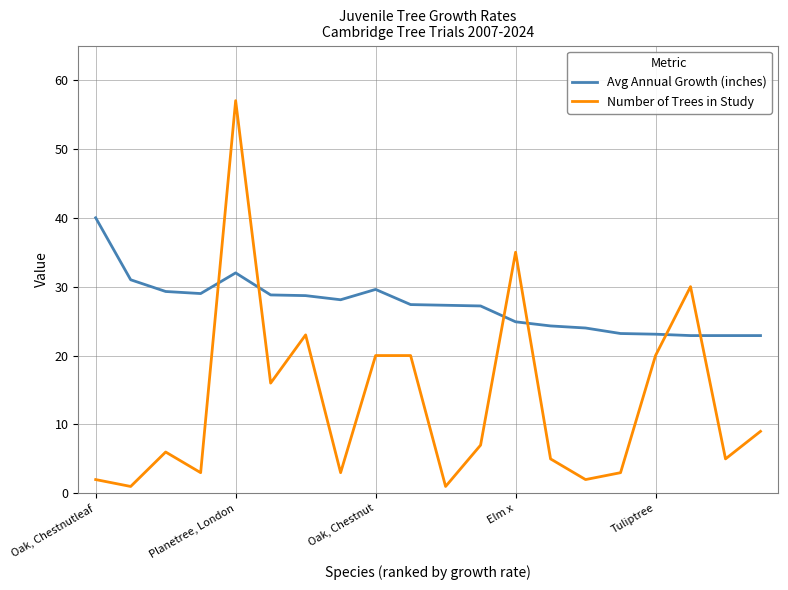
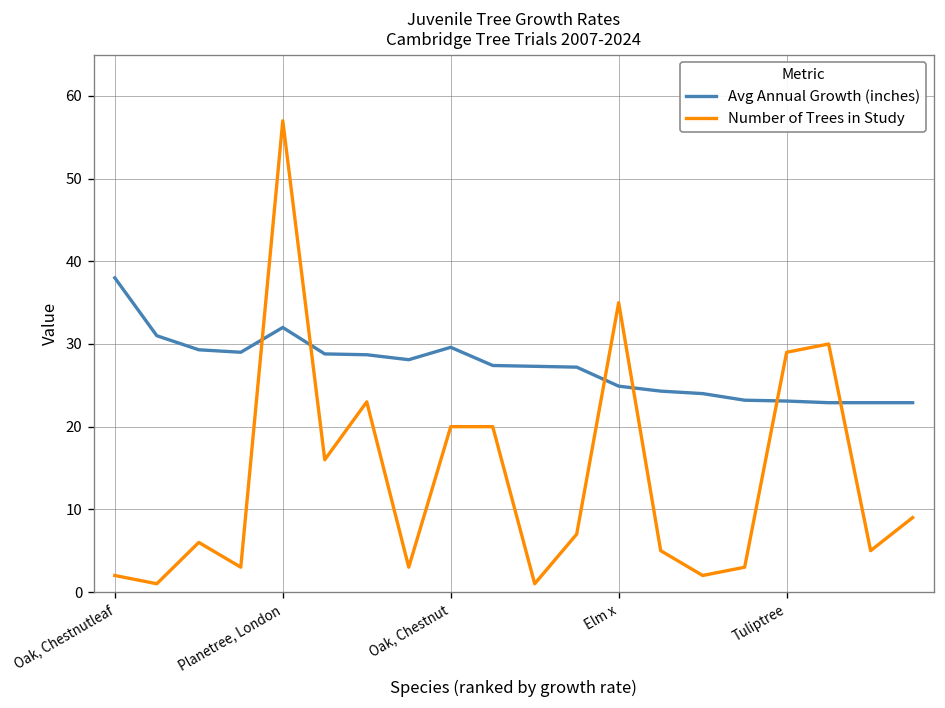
Avg Annual Growth (inches), Oak, Chestnutleaf: 40 -> 38
Number of Trees in Study, Tuliptree: 20 -> 29
